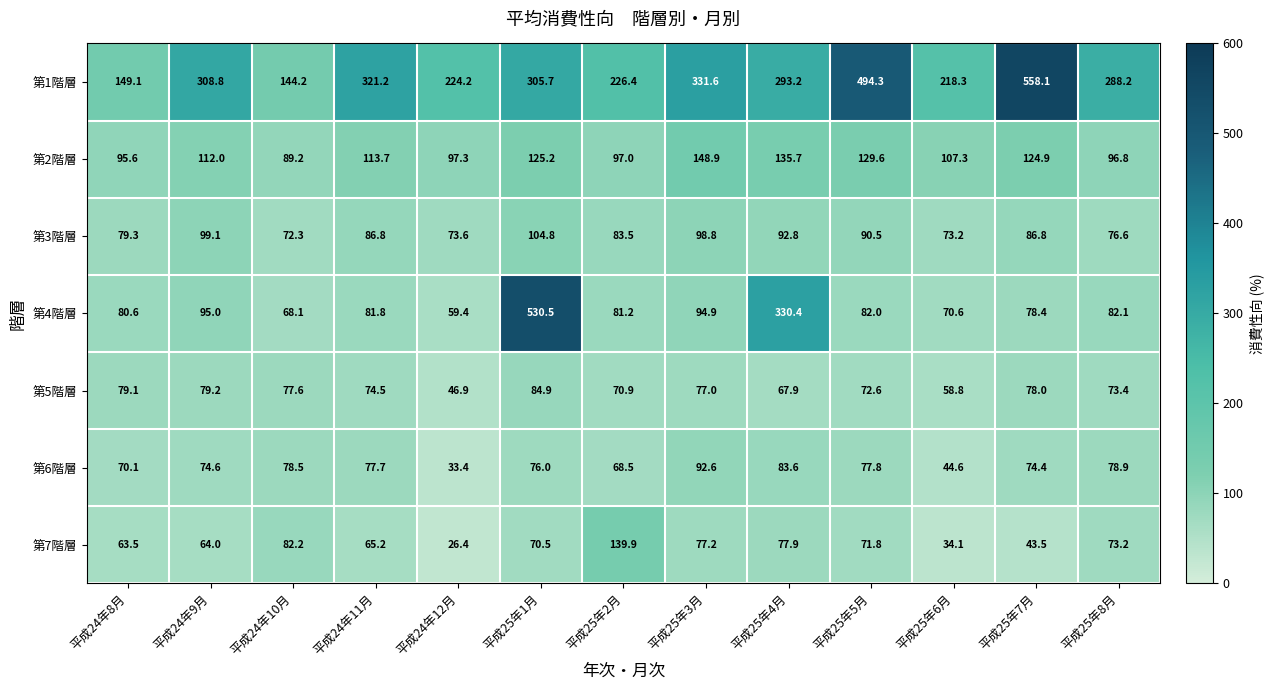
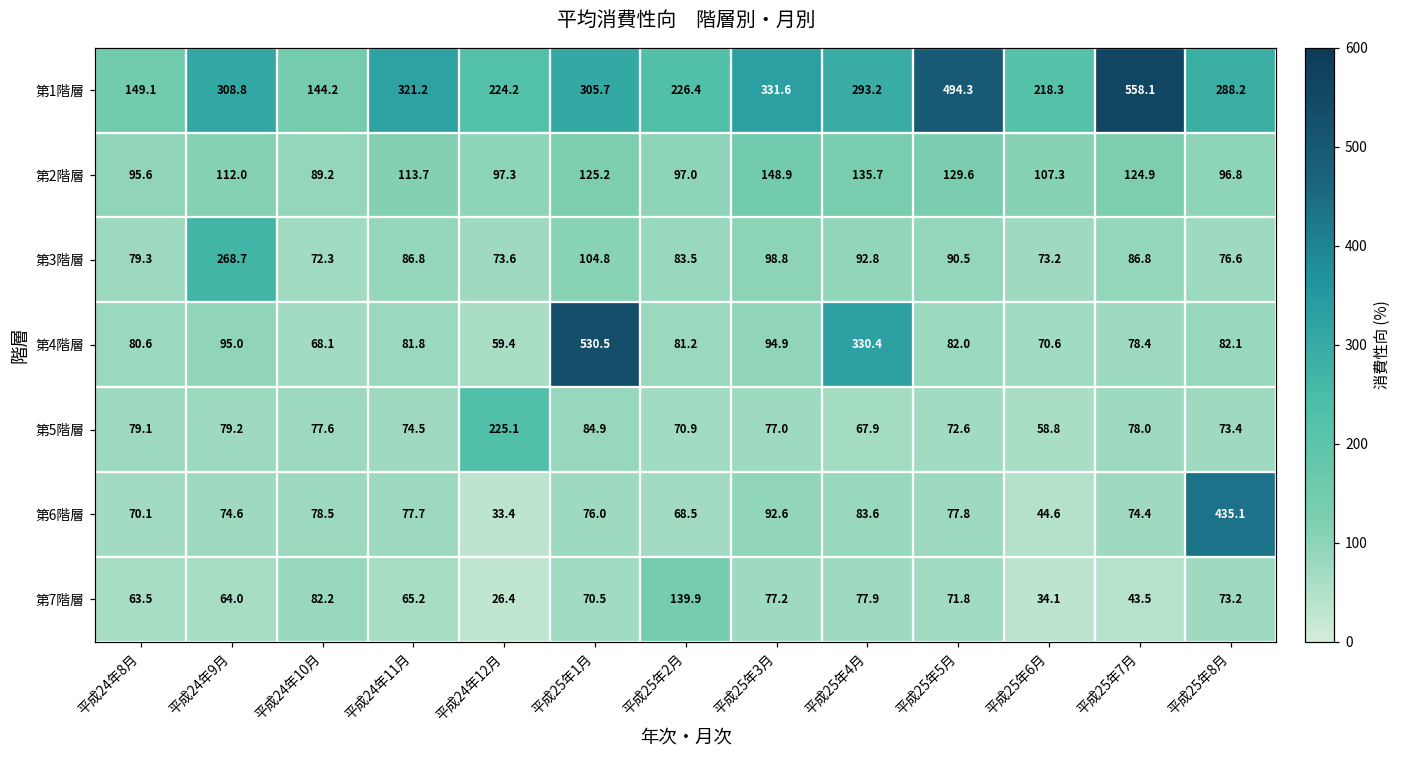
第3階層, 平成24年9月: 99.1 -> 268.7
第5階層, 平成24年12月: 46.9 -> 225.1
第6階層, 平成25年8月: 78.9 -> 435.1
